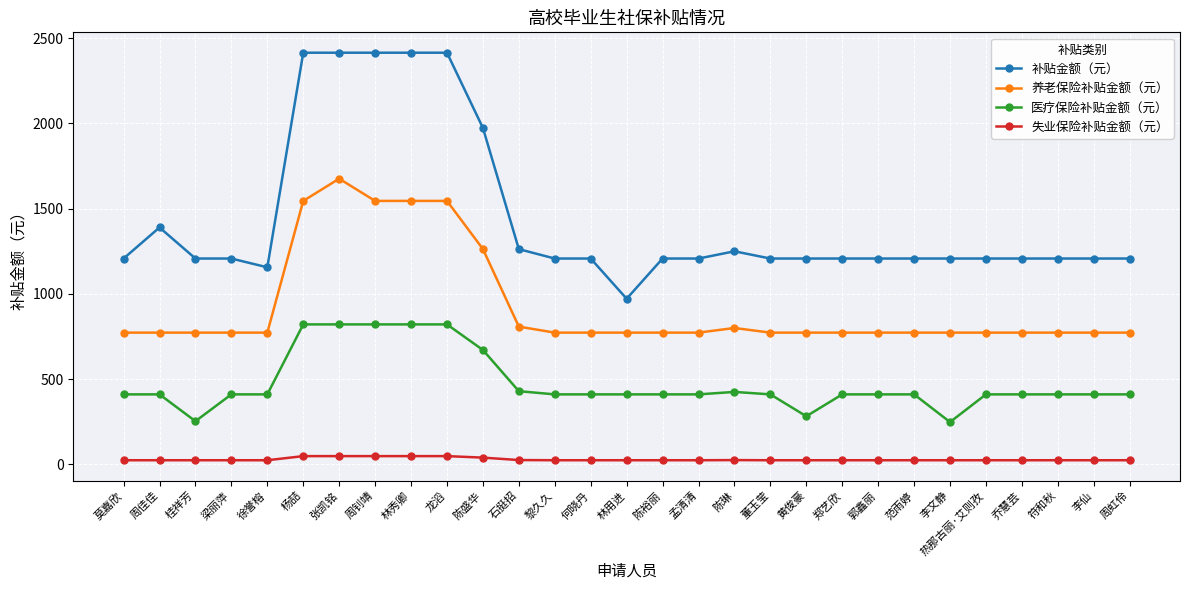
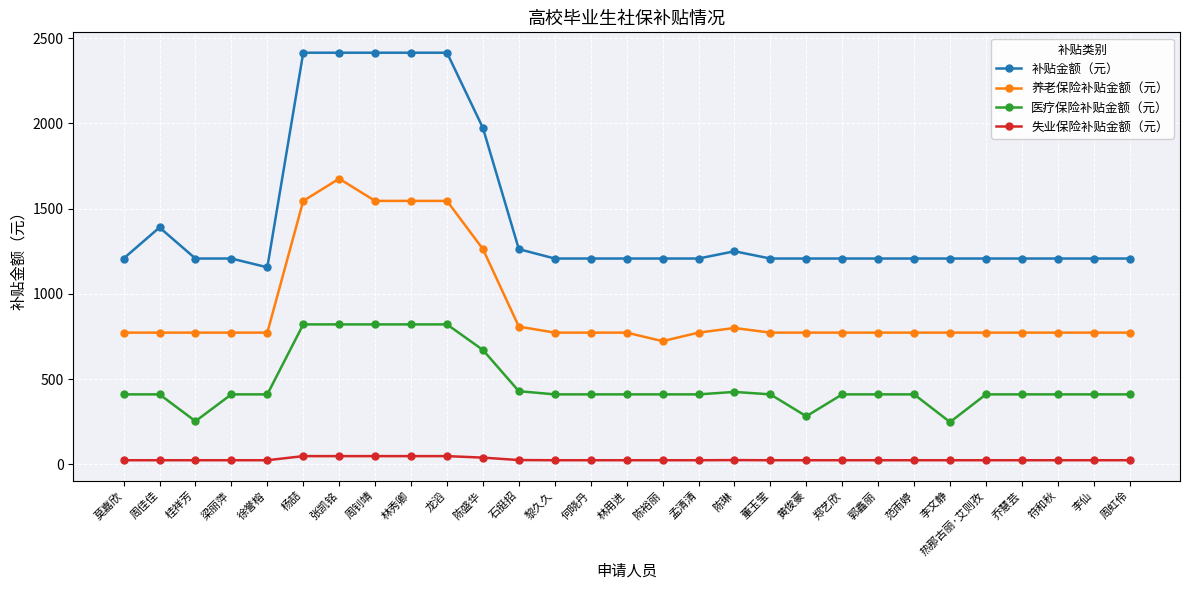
补贴金额（元）, 林用进: 970 -> 1210
养老保险补贴金额（元）, 陈裕丽: 770 -> 720
